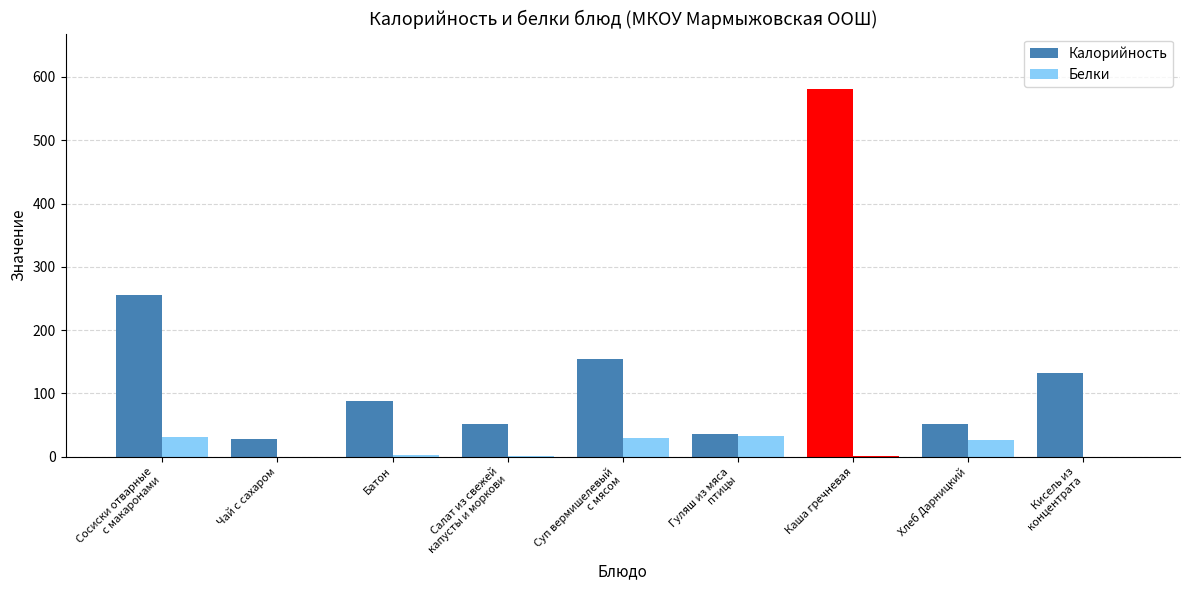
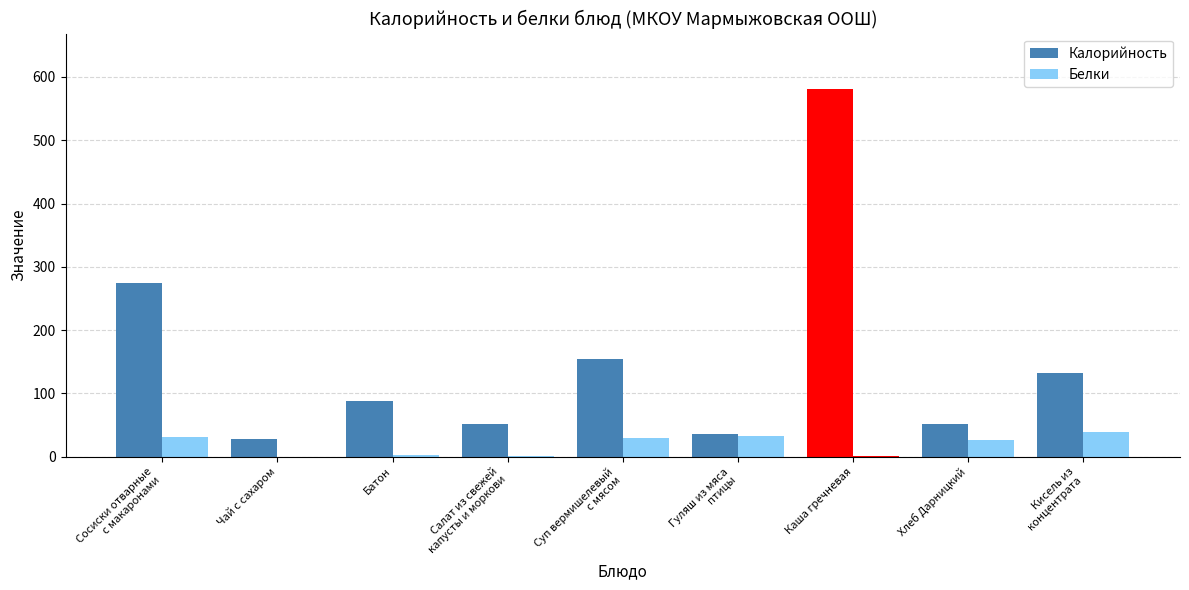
Калорийность, Сосиски отварные с макаронами: 260 -> 270
Белки, Кисель из концентрата: 0 -> 40
